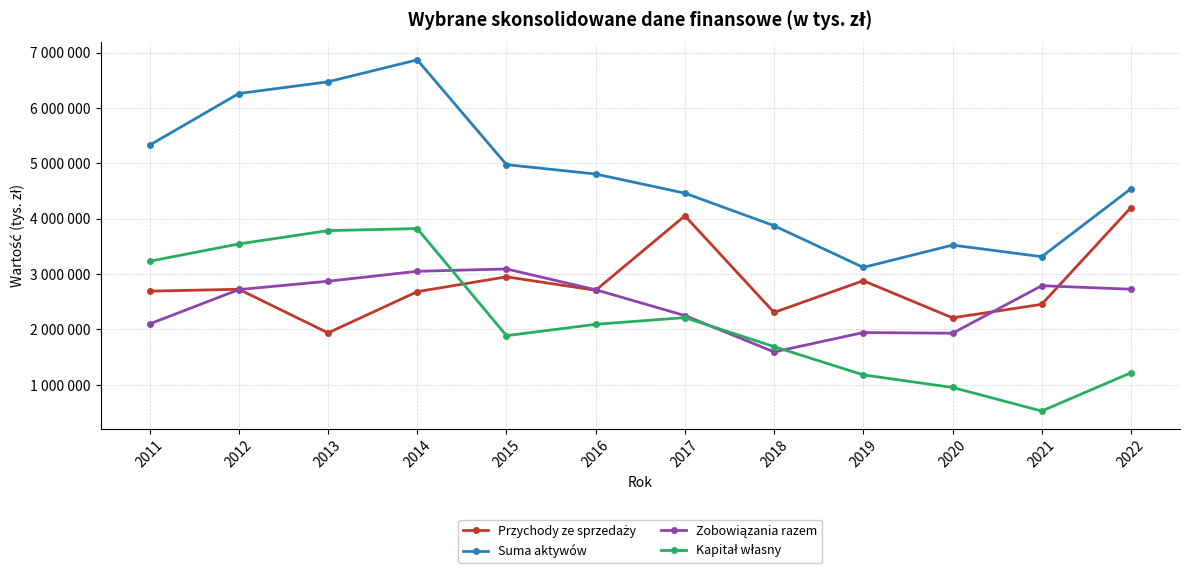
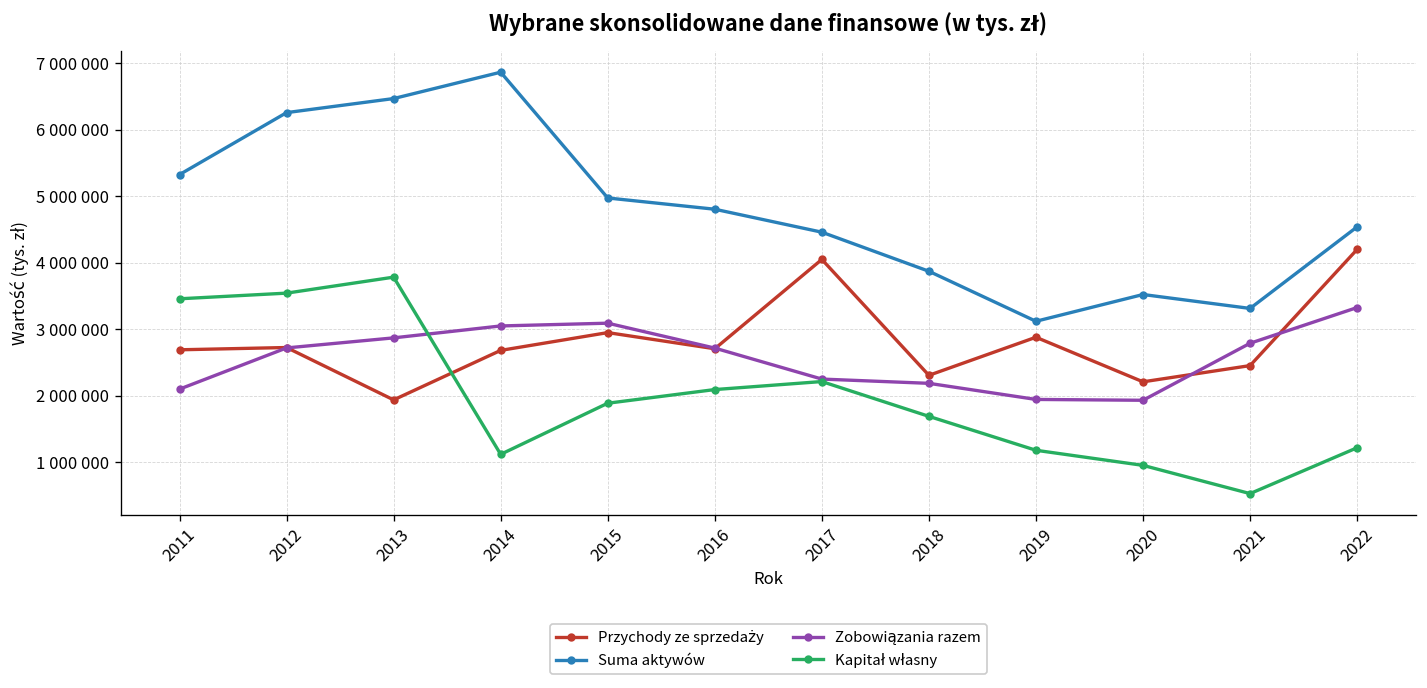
Kapitał własny, 2011: 3200000 -> 3500000
Kapitał własny, 2014: 3800000 -> 1100000
Zobowiązania razem, 2018: 1600000 -> 2200000
Zobowiązania razem, 2022: 2700000 -> 3300000
